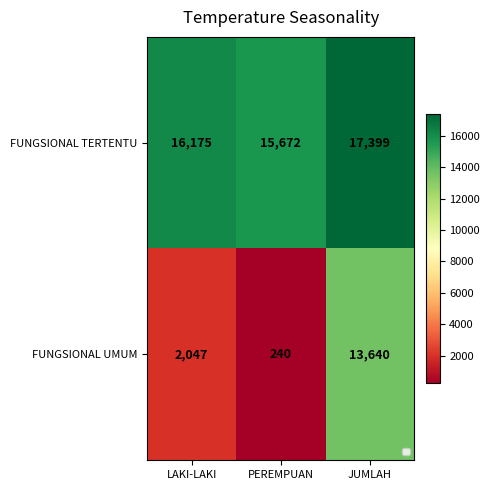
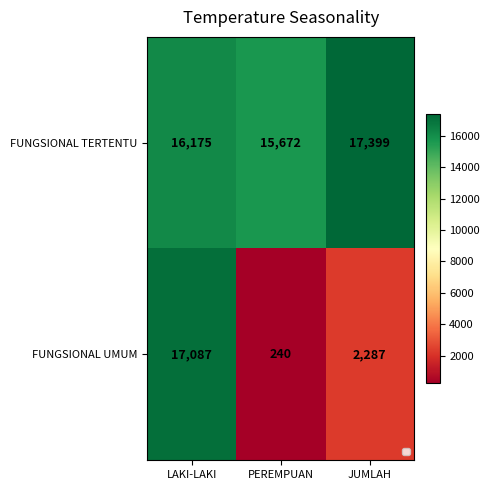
FUNGSIONAL UMUM, LAKI-LAKI: 2,047 -> 17,087
FUNGSIONAL UMUM, JUMLAH: 13,640 -> 2,287
